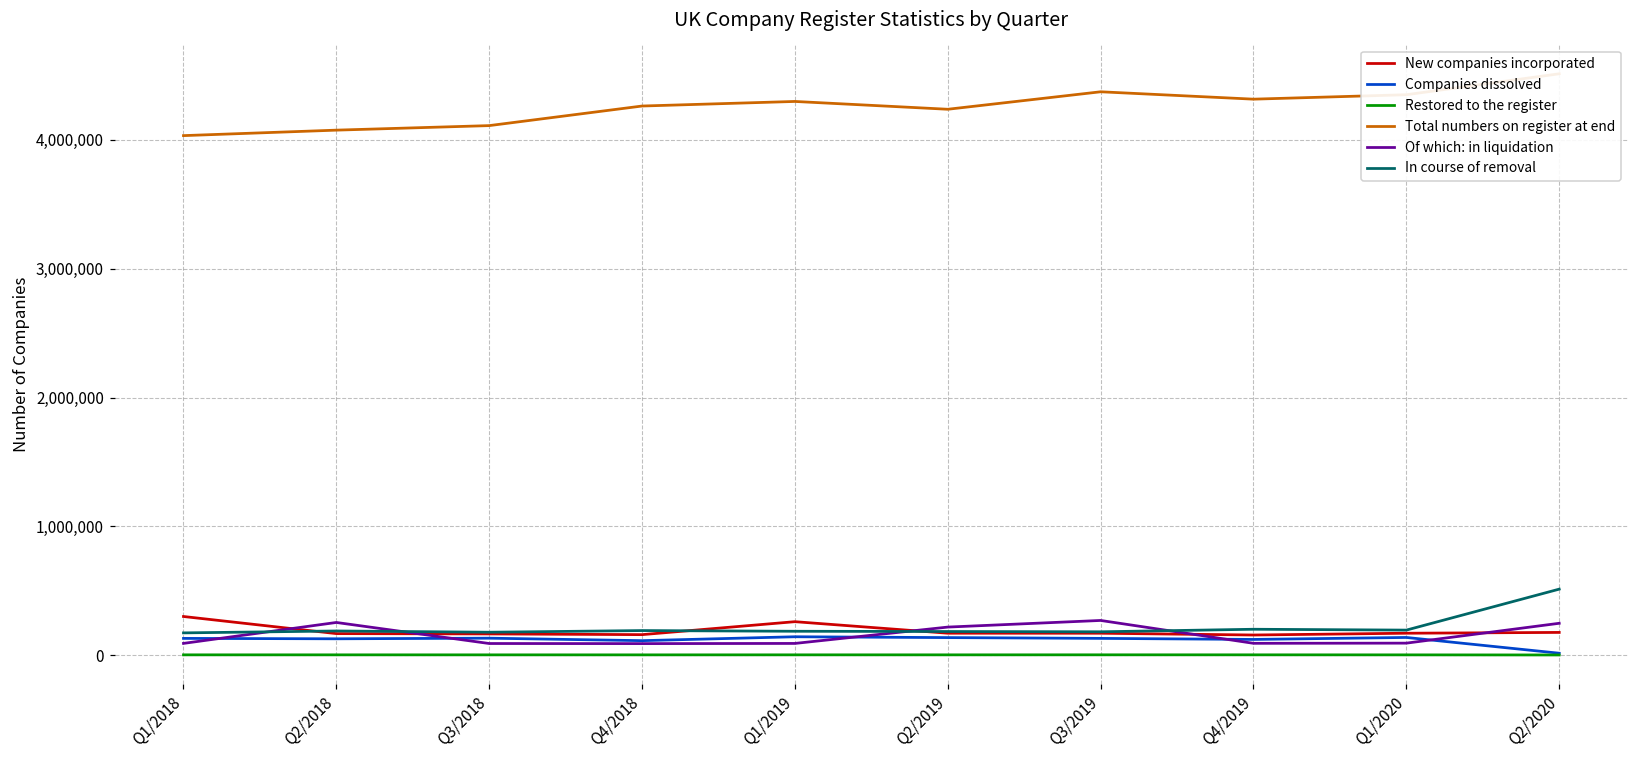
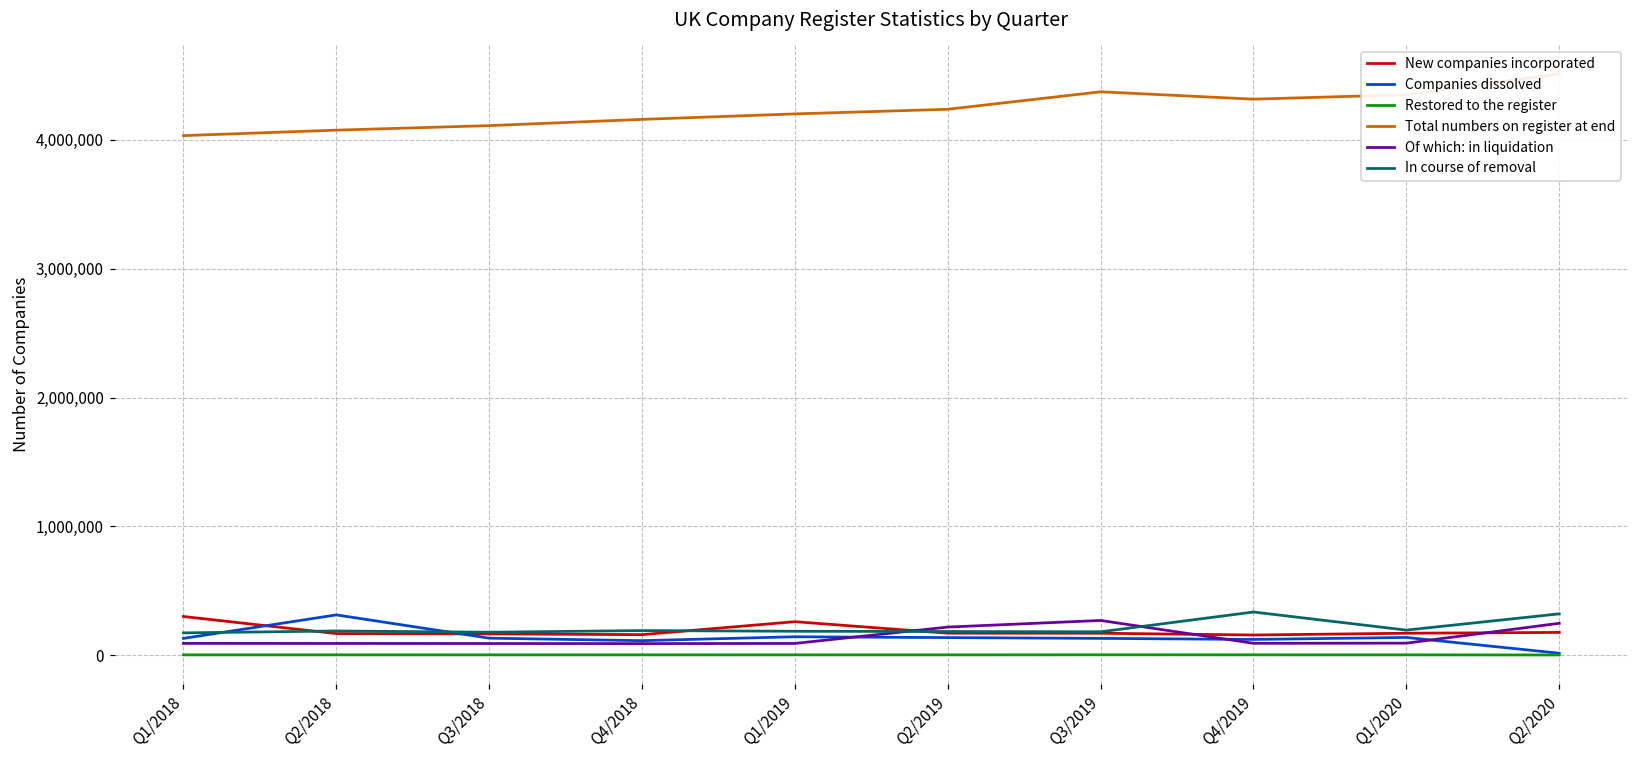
Companies dissolved, Q2/2018: 130,000 -> 310,000
Of which: in liquidation, Q2/2018: 250,000 -> 90,000
Total numbers on register at end, Q4/2018: 4,260,000 -> 4,160,000
Total numbers on register at end, Q1/2019: 4,300,000 -> 4,200,000
In course of removal, Q4/2019: 200,000 -> 330,000
In course of removal, Q2/2020: 510,000 -> 320,000
